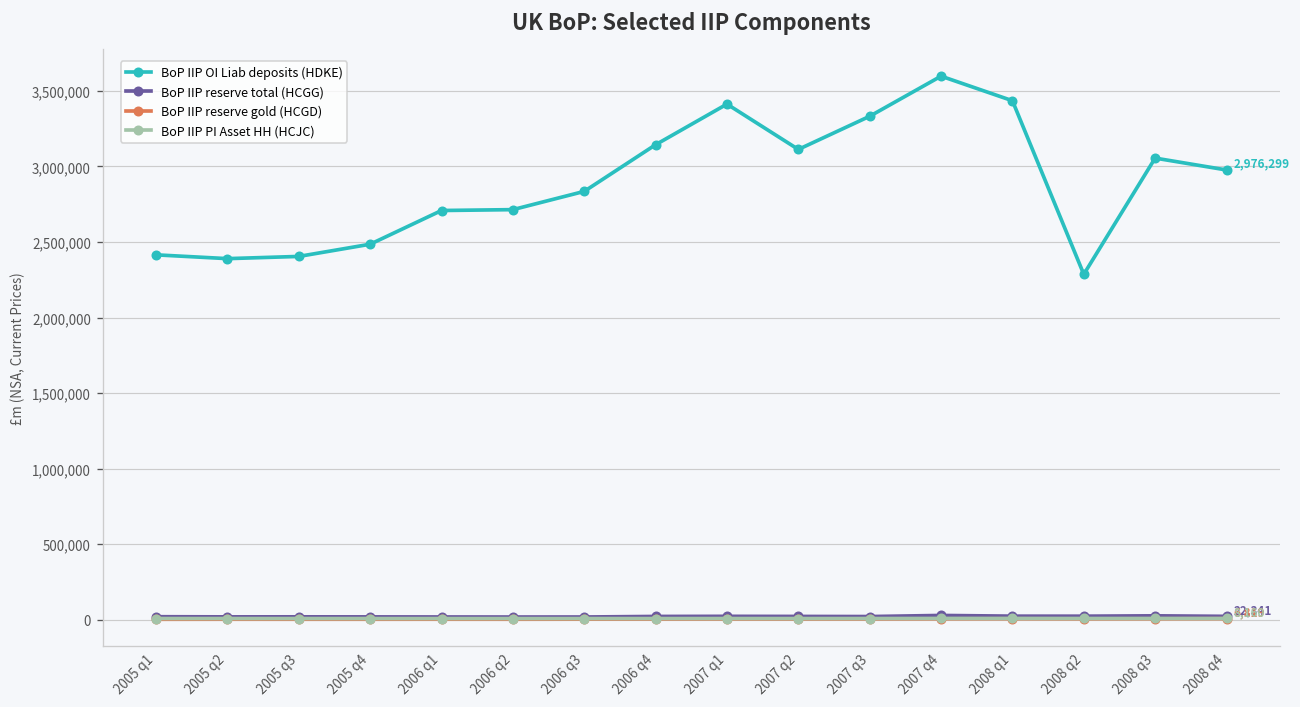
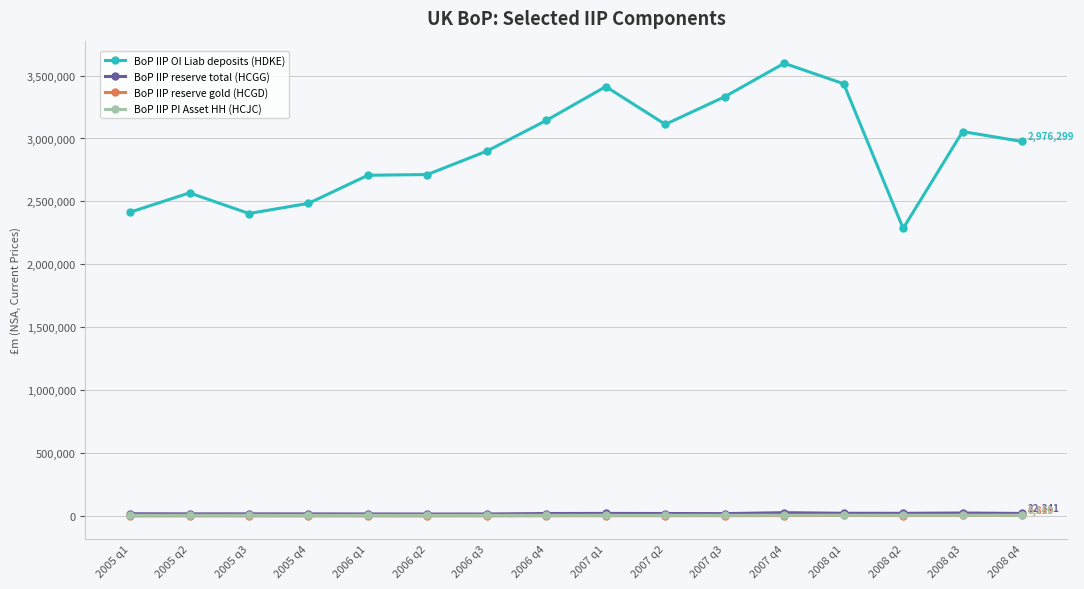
BoP IIP OI Liab deposits (HDKE), 2005 q2: 2,390,000 -> 2,570,000
BoP IIP OI Liab deposits (HDKE), 2006 q3: 2,830,000 -> 2,900,000
